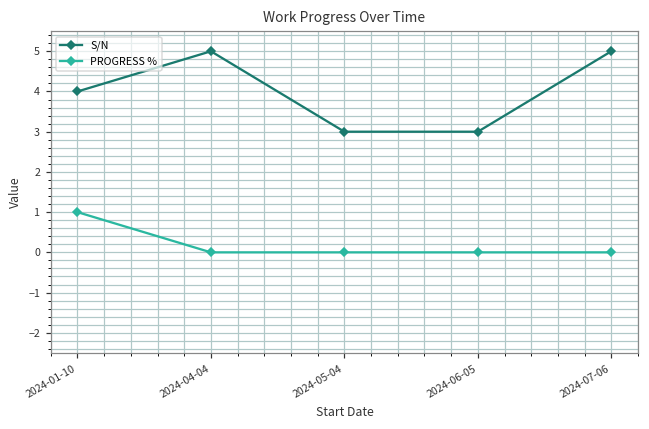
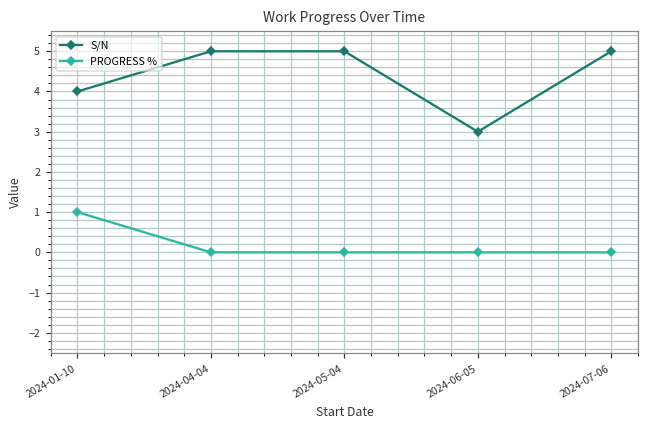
S/N, 2024-05-04: 3 -> 5
